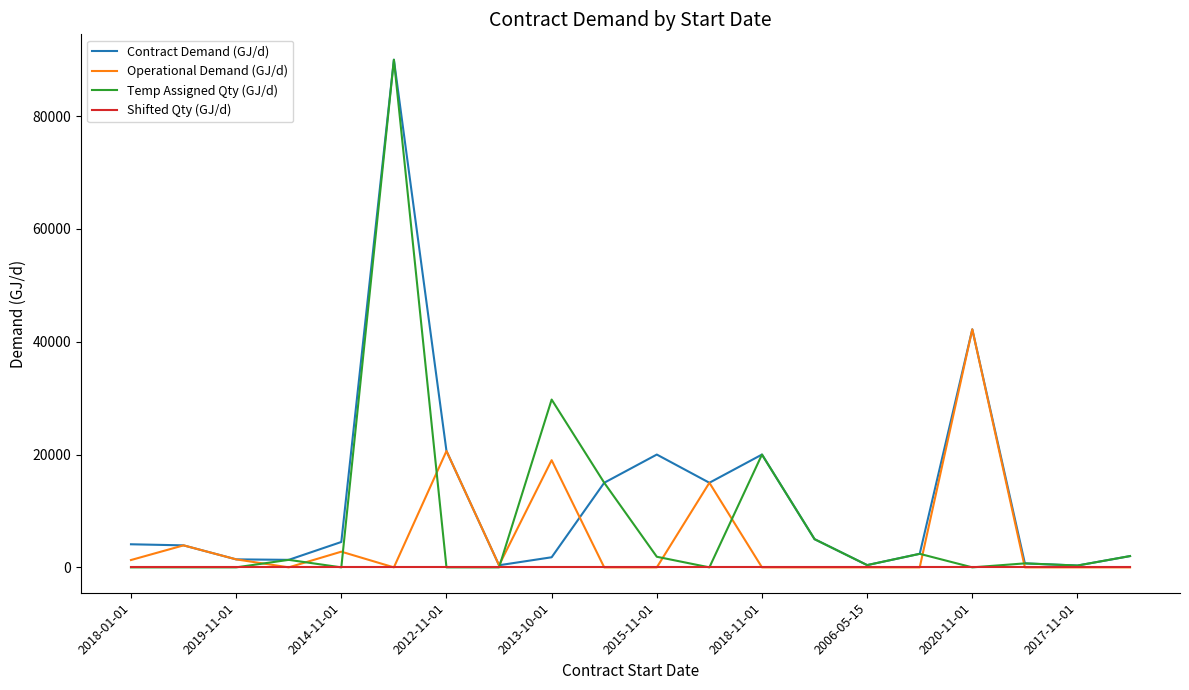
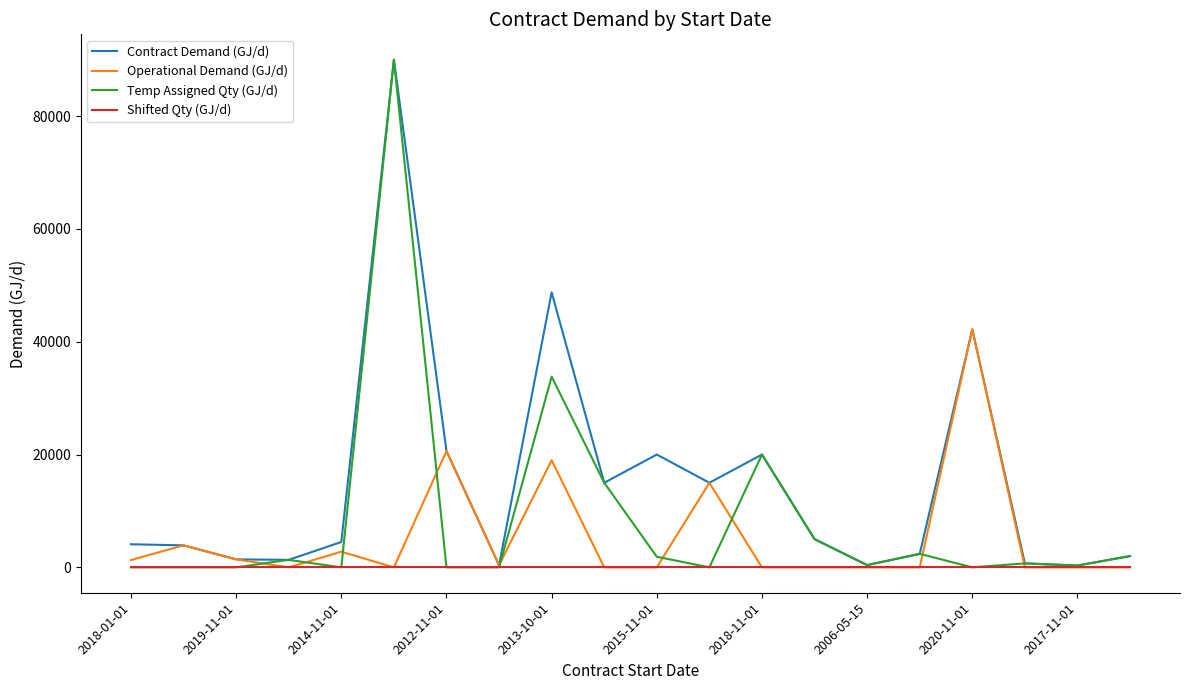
Contract Demand (GJ/d), 2013-10-01: 2000 -> 49000
Temp Assigned Qty (GJ/d), 2013-10-01: 30000 -> 34000
